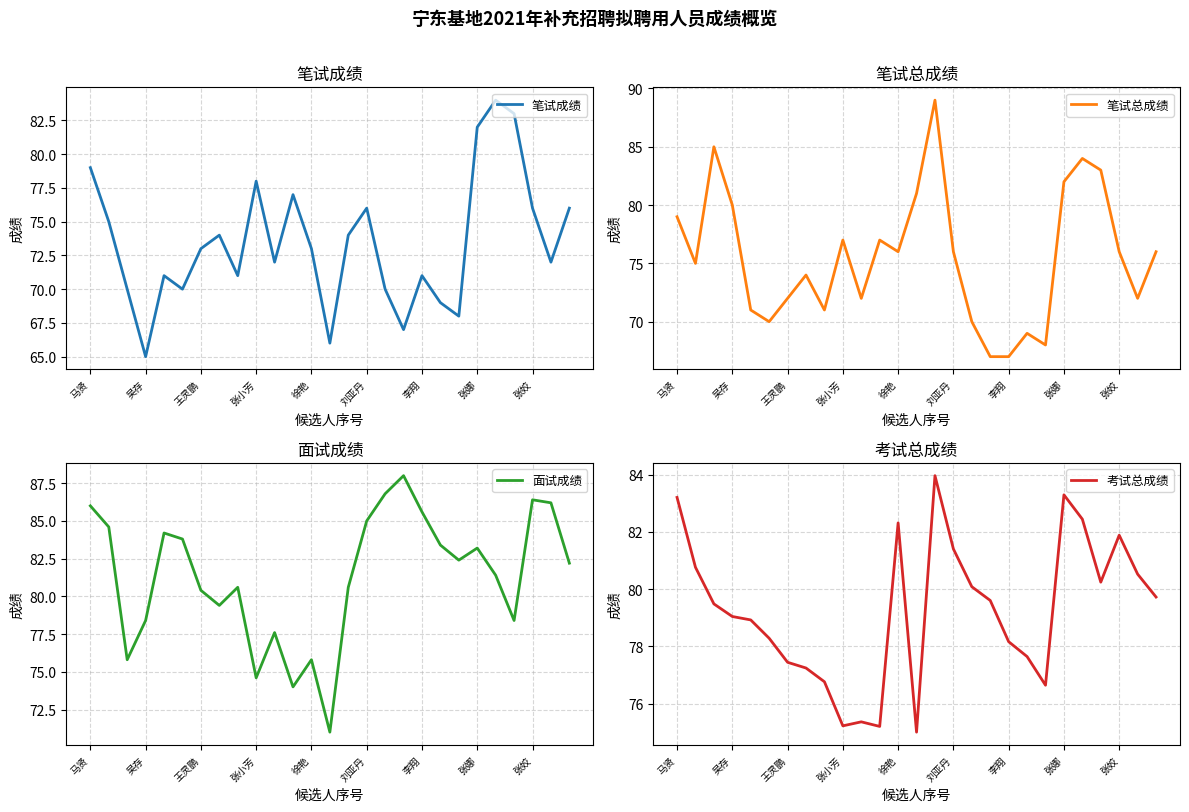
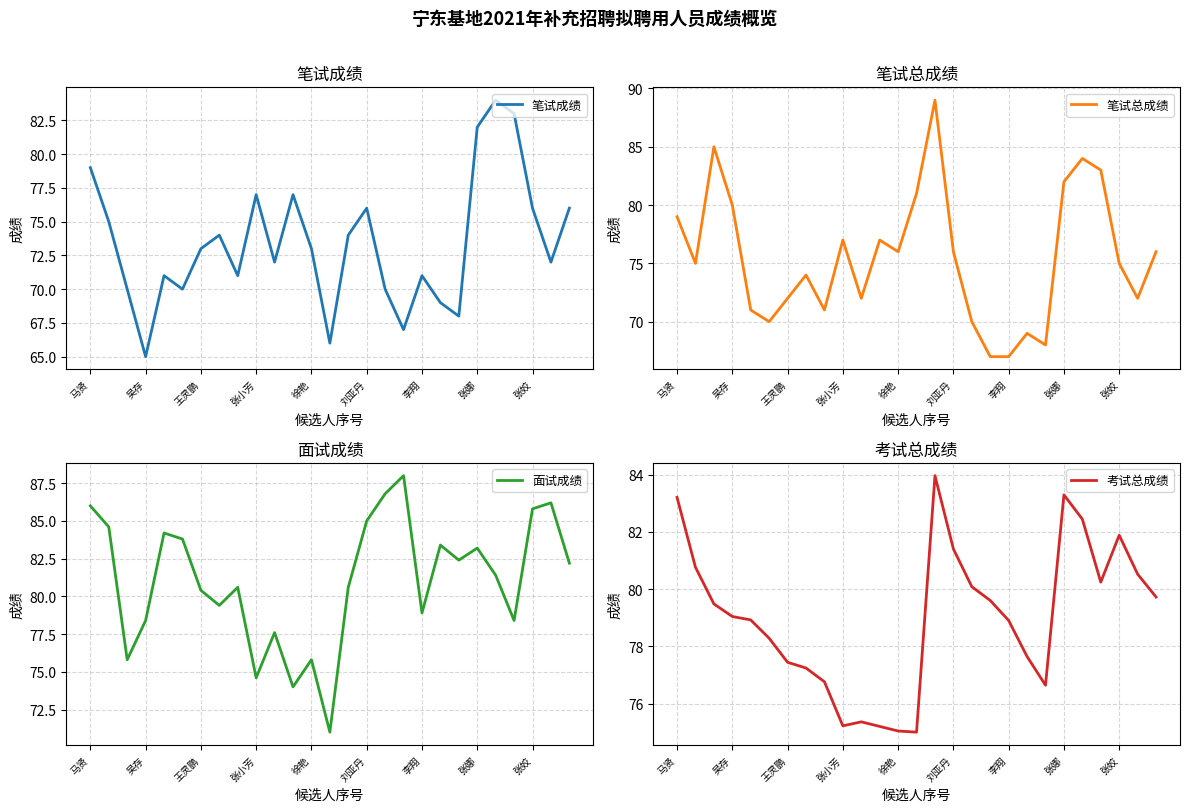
笔试成绩, 张小芳: 78 -> 77
笔试总成绩, 张姣: 76 -> 75
面试成绩, 李翔: 85.6 -> 78.9
面试成绩, 张姣: 86.4 -> 85.8
考试总成绩, 徐艳: 82.3 -> 75.0
考试总成绩, 李翔: 78.2 -> 78.9
